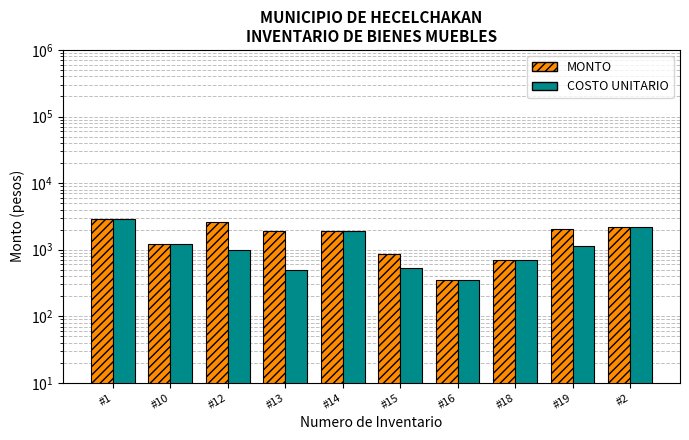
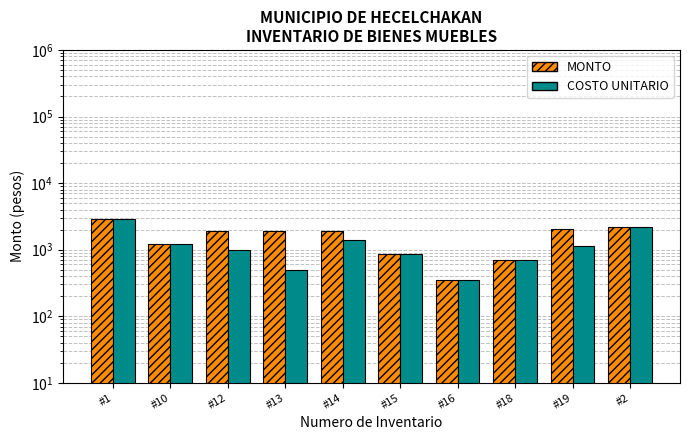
MONTO, #12: 2600 -> 1900
COSTO UNITARIO, #14: 1900 -> 1400
COSTO UNITARIO, #15: 500 -> 900
